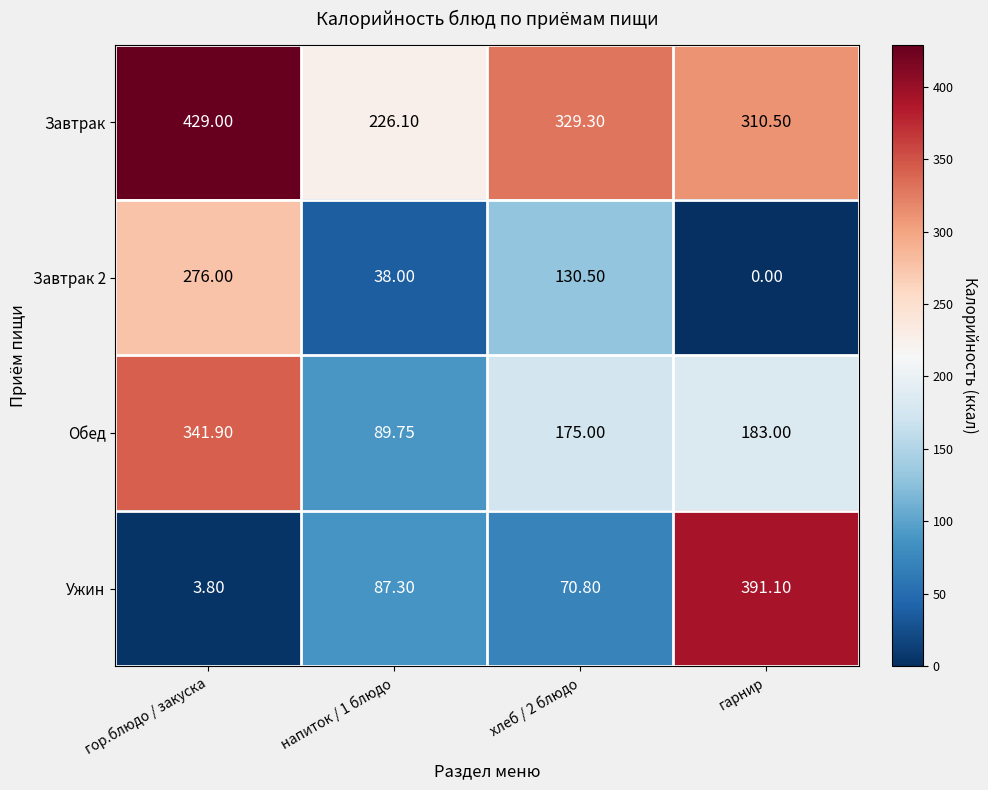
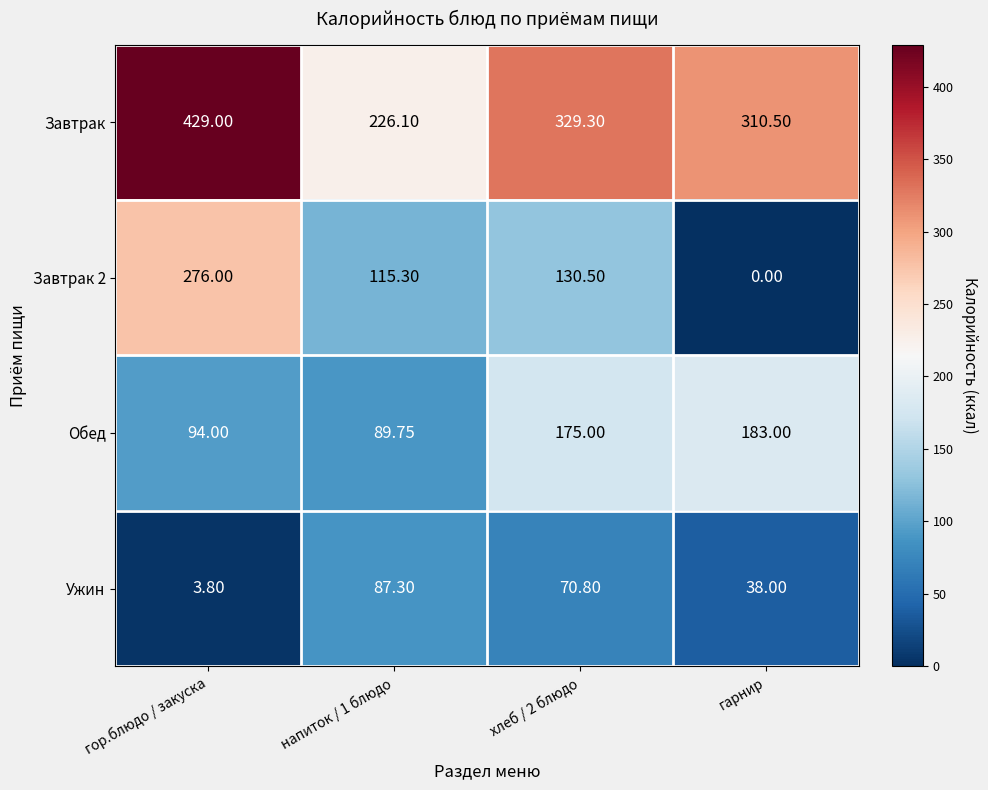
Завтрак 2, напиток / 1 блюдо: 38.00 -> 115.30
Обед, гор.блюдо / закуска: 341.90 -> 94.00
Ужин, гарнир: 391.10 -> 38.00
